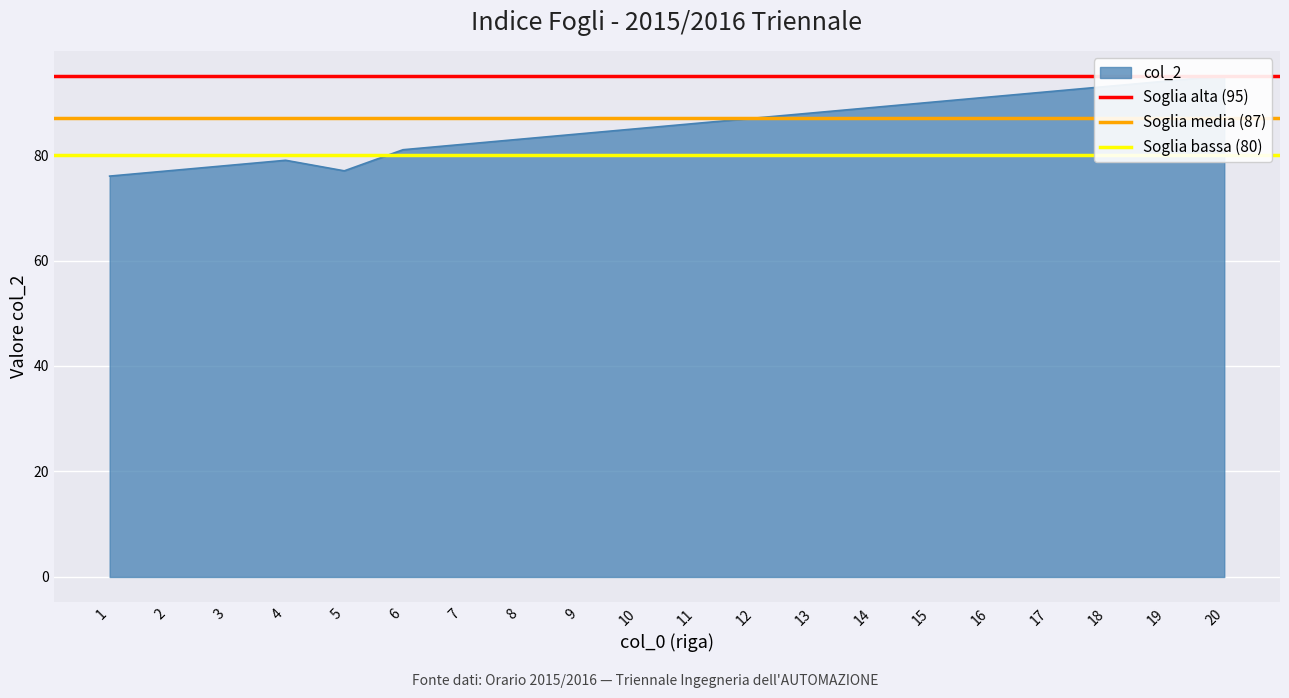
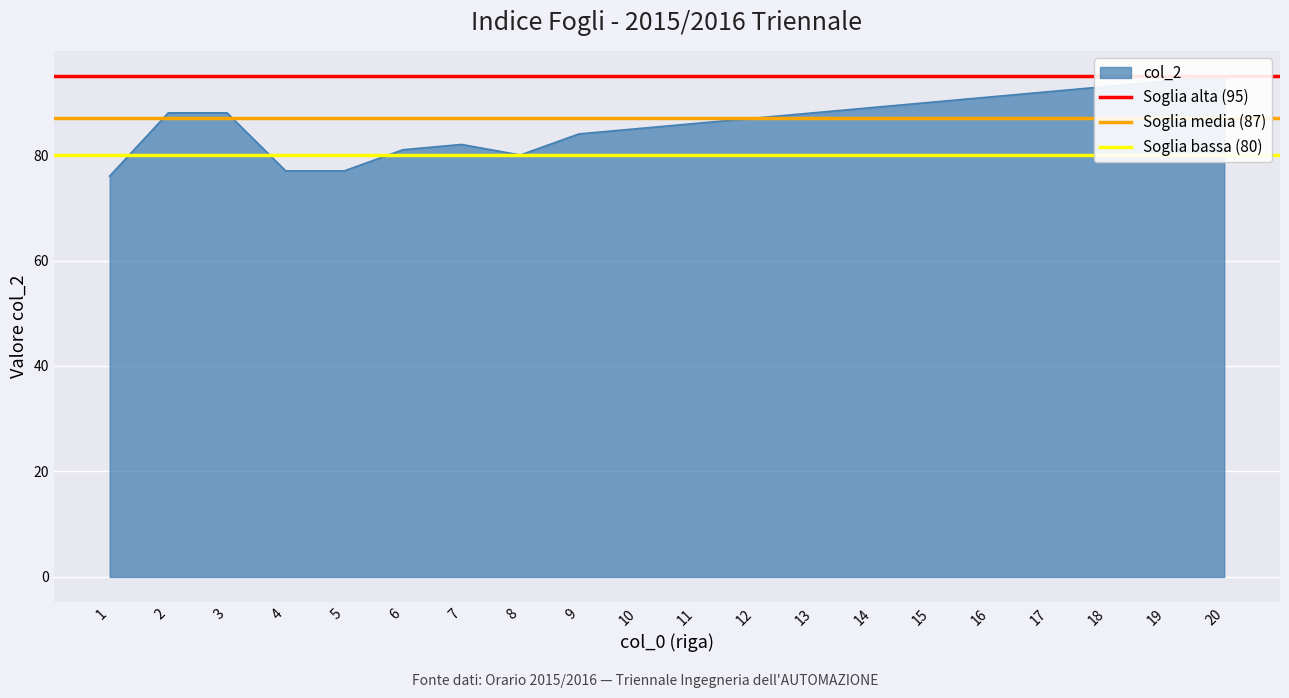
2: 77 -> 88
3: 78 -> 88
4: 79 -> 77
8: 83 -> 80
